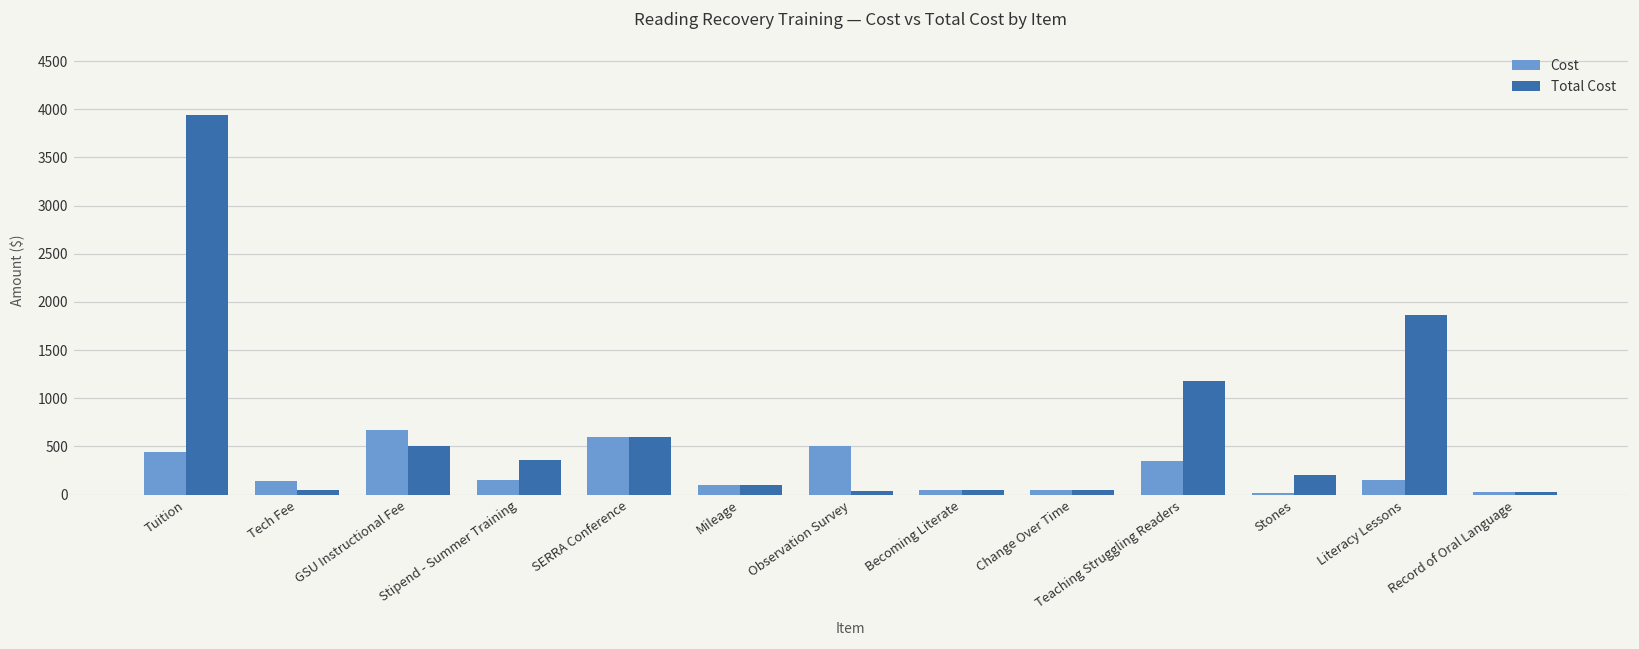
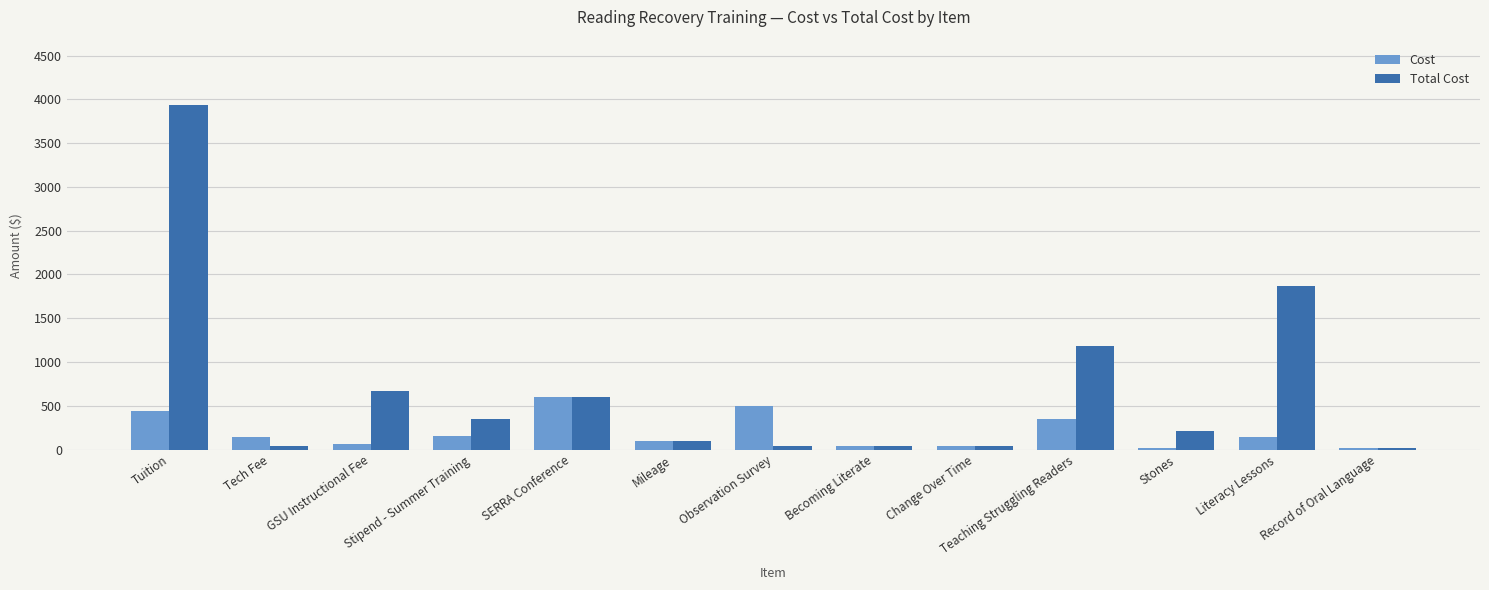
Cost, GSU Instructional Fee: 700 -> 100
Total Cost, GSU Instructional Fee: 500 -> 700
